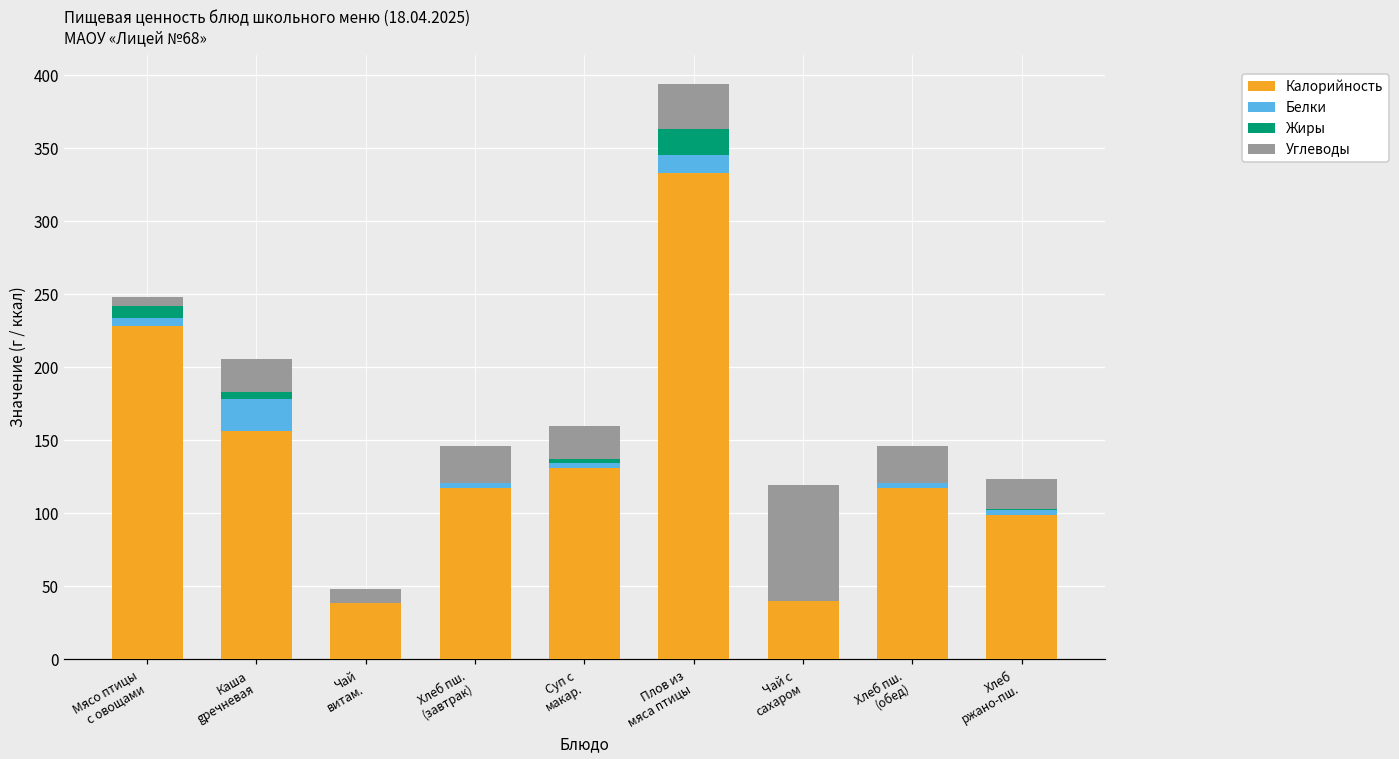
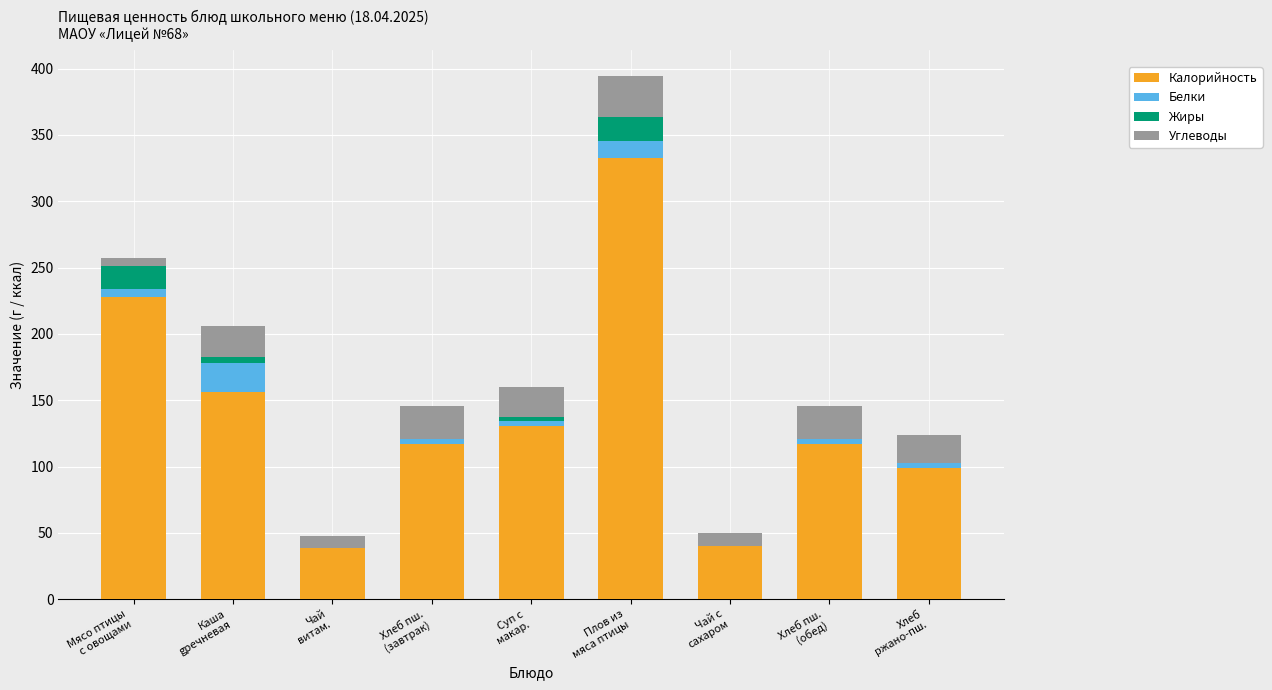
Жиры, Мясо птицы с овощами: 8 -> 18
Углеводы, Чай с сахаром: 80 -> 10
